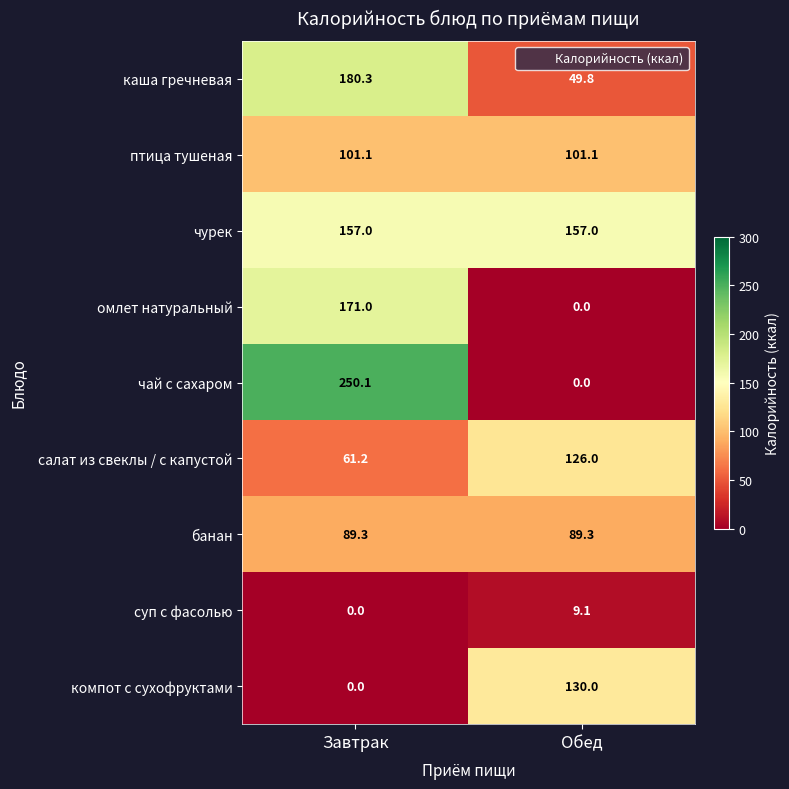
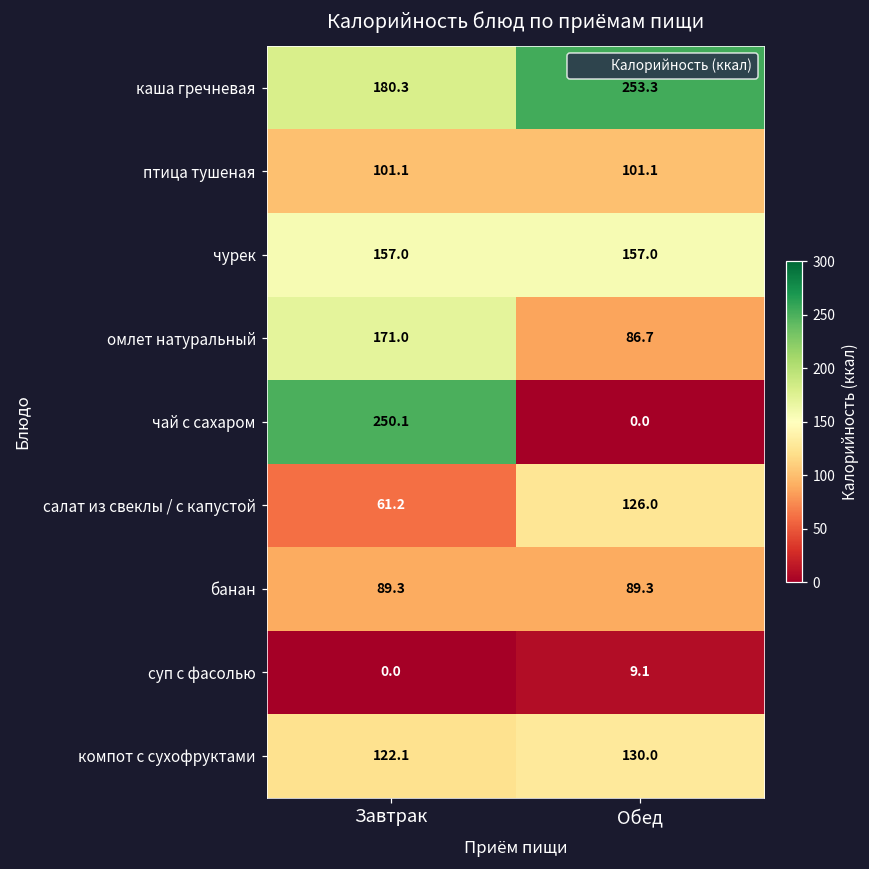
каша гречневая, Обед: 49.8 -> 253.3
омлет натуральный, Обед: 0.0 -> 86.7
компот с сухофруктами, Завтрак: 0.0 -> 122.1
